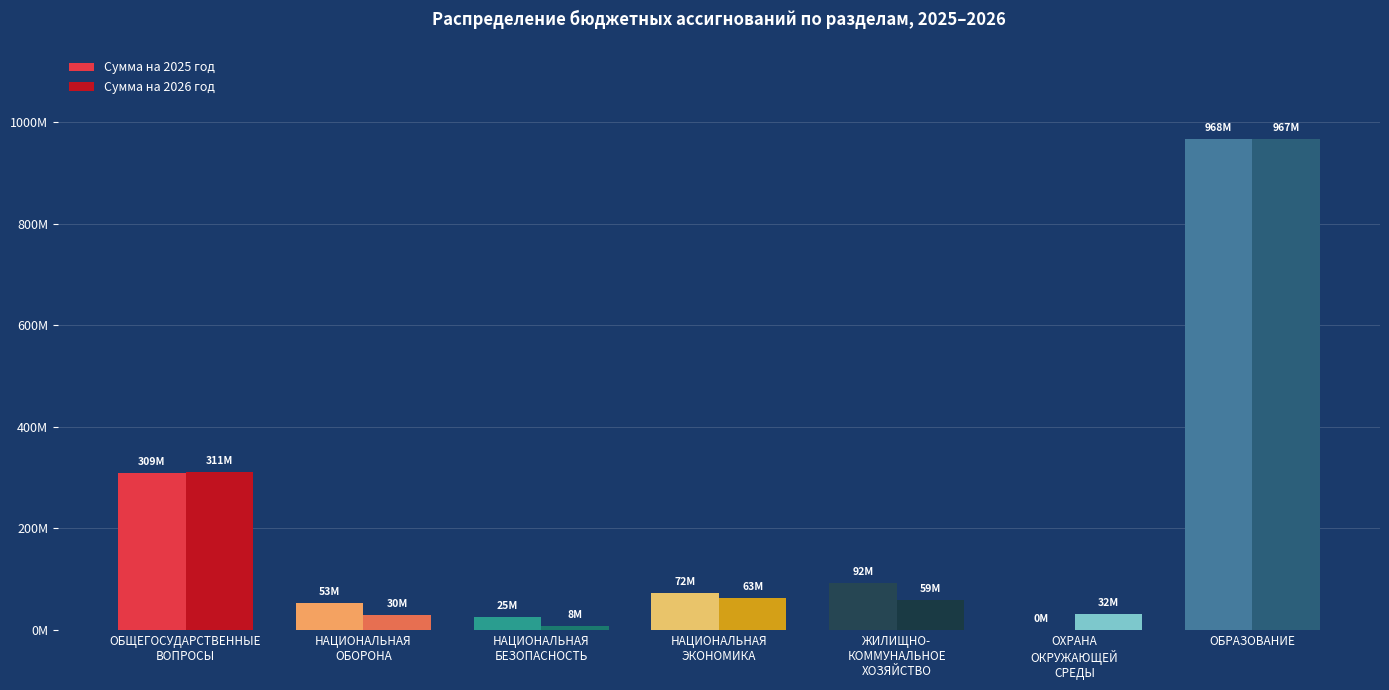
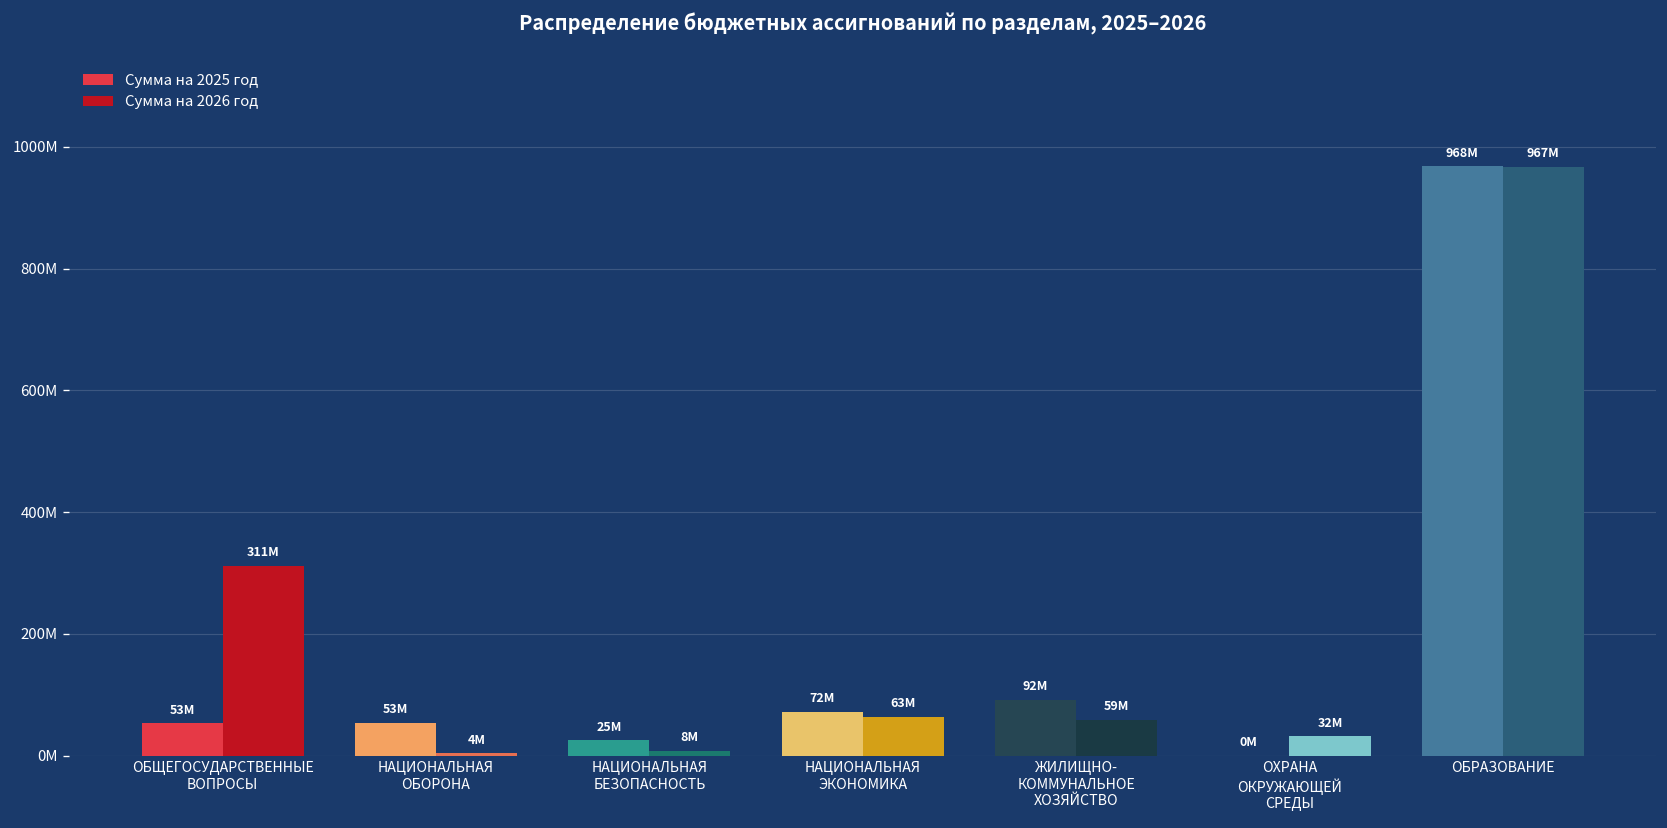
Сумма на 2025 год, ОБЩЕГОСУДАРСТВЕННЫЕ ВОПРОСЫ: 309М -> 53М
Сумма на 2026 год, НАЦИОНАЛЬНАЯ ОБОРОНА: 30М -> 4М
